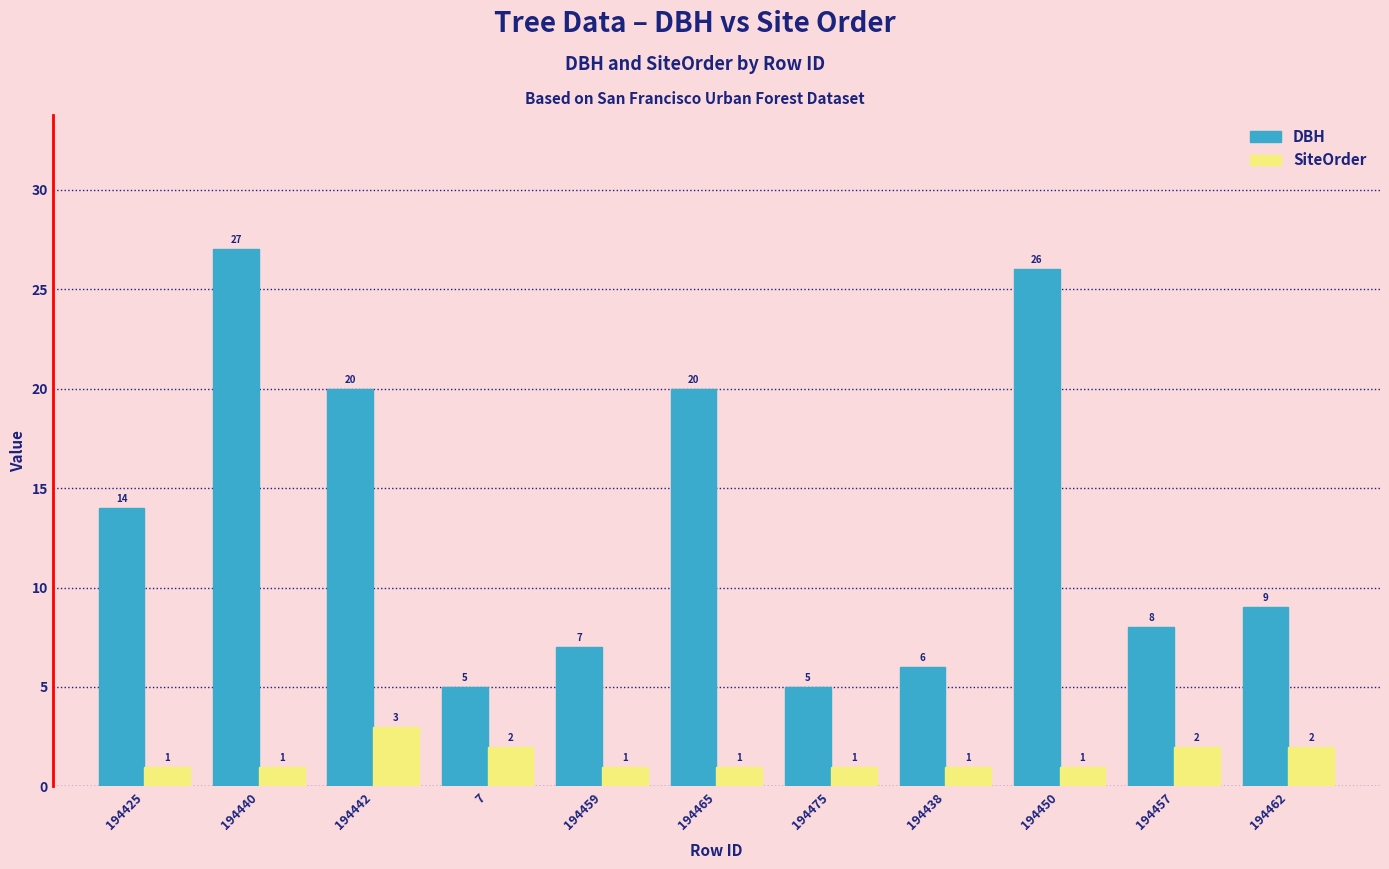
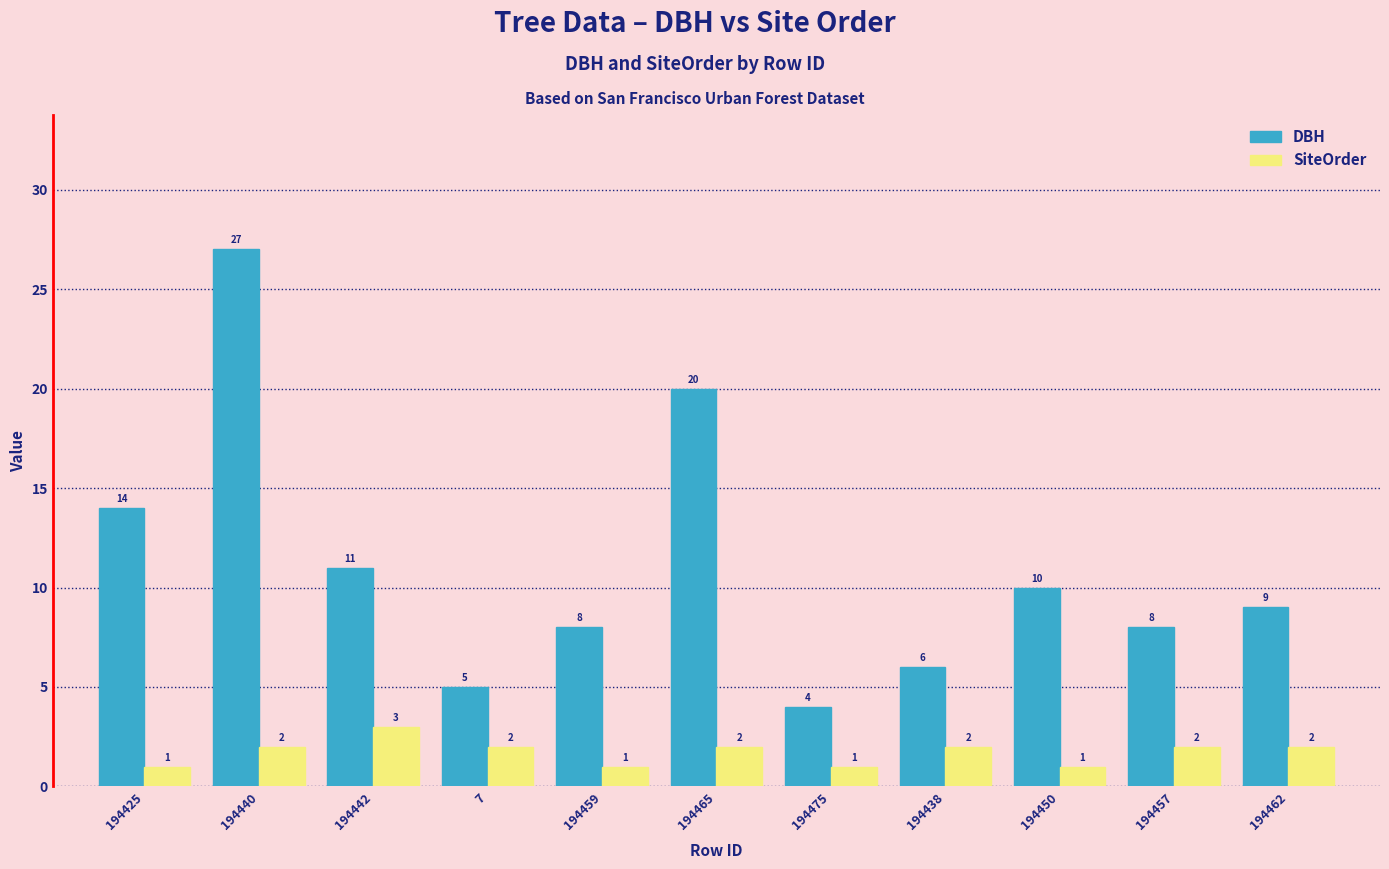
SiteOrder, 194440: 1 -> 2
DBH, 194442: 20 -> 11
DBH, 194459: 7 -> 8
SiteOrder, 194465: 1 -> 2
DBH, 194475: 5 -> 4
SiteOrder, 194438: 1 -> 2
DBH, 194450: 26 -> 10
